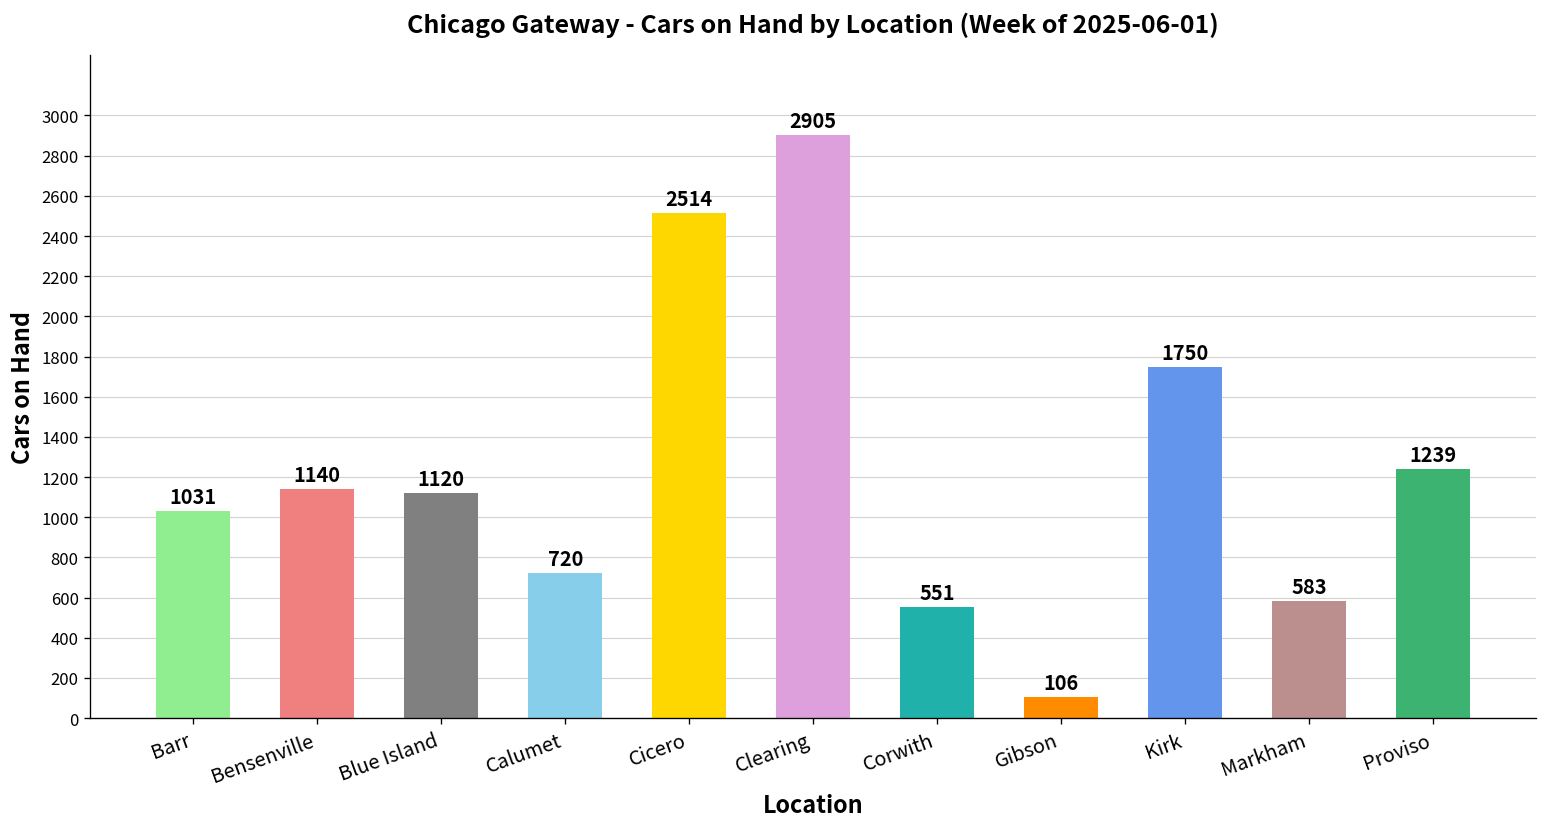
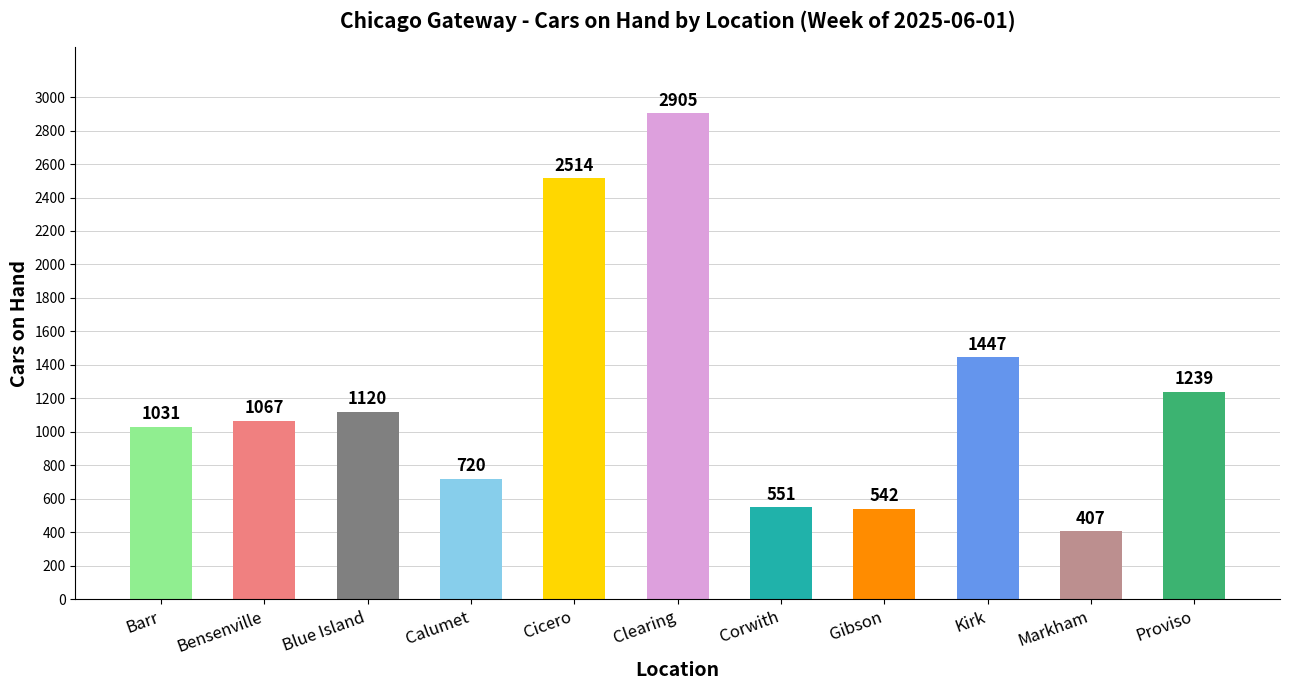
Bensenville: 1140 -> 1067
Gibson: 106 -> 542
Kirk: 1750 -> 1447
Markham: 583 -> 407
